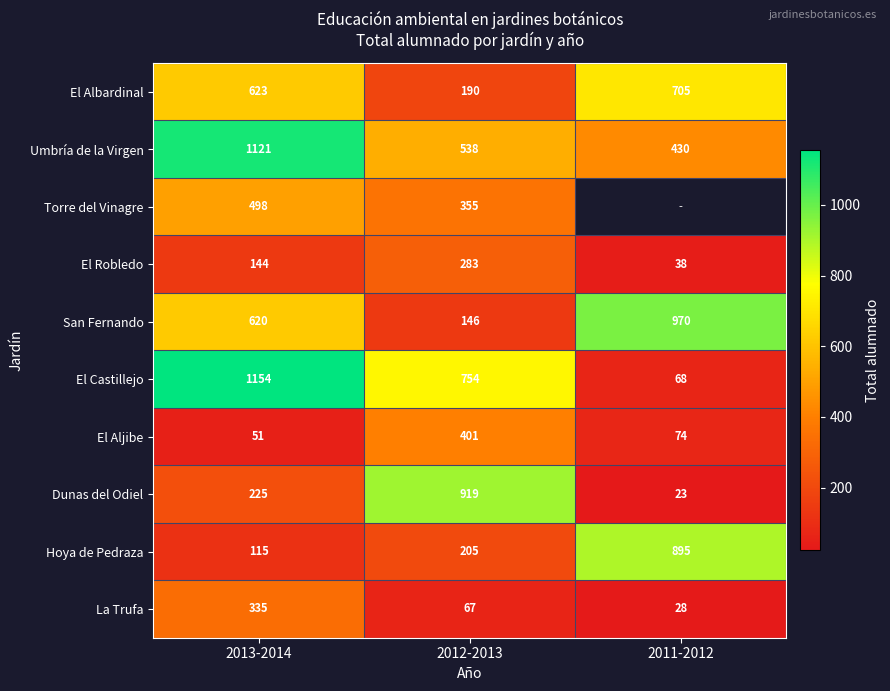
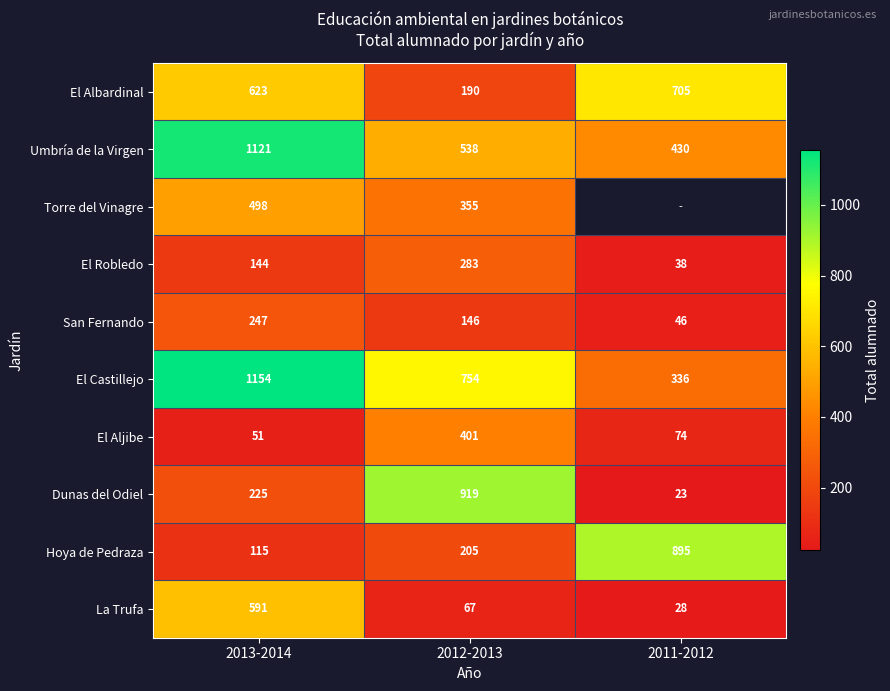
San Fernando, 2013-2014: 620 -> 247
San Fernando, 2011-2012: 970 -> 46
El Castillejo, 2011-2012: 68 -> 336
La Trufa, 2013-2014: 335 -> 591
